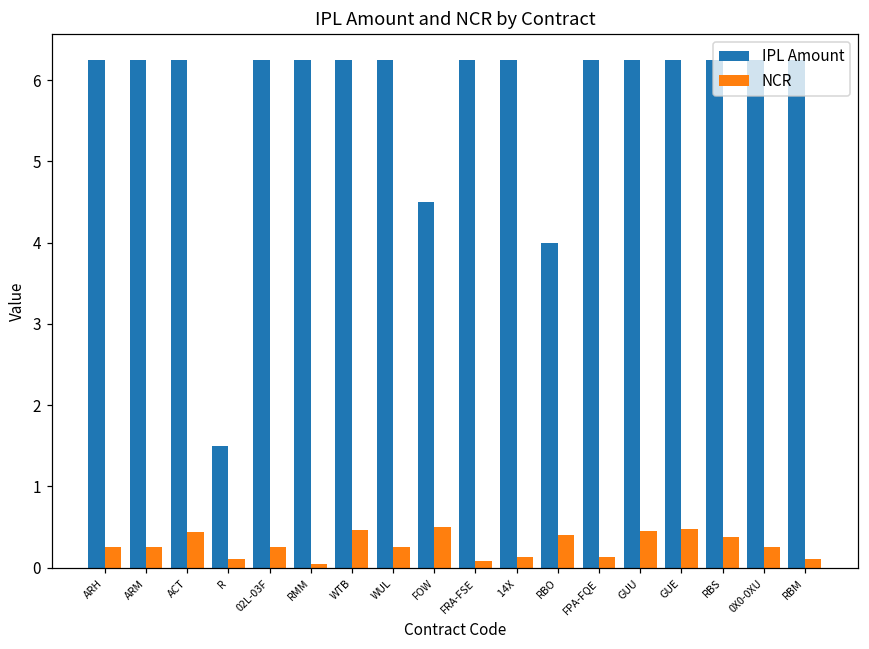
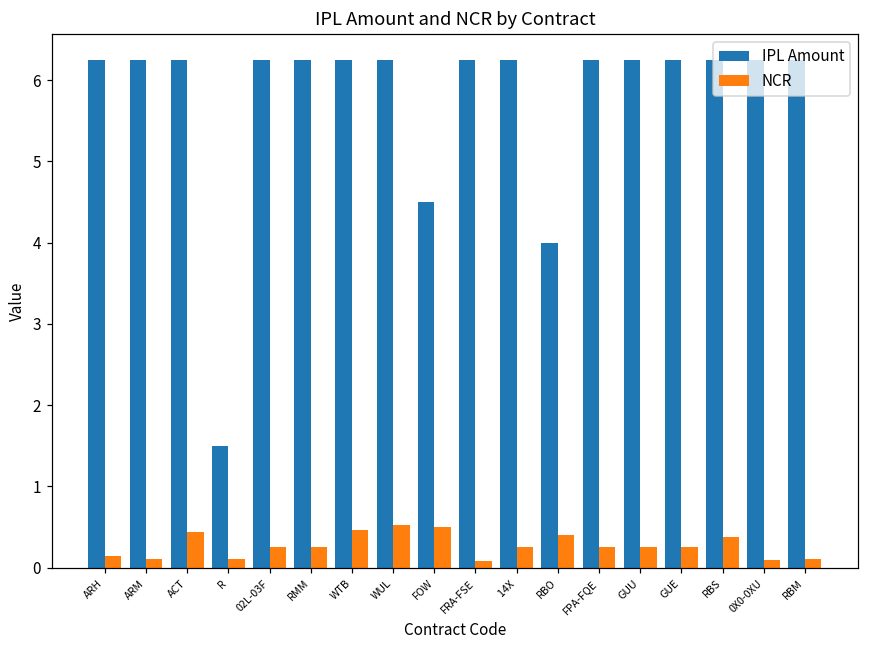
NCR, ARH: 0.3 -> 0.1
NCR, ARM: 0.3 -> 0.1
NCR, RMM: 0.1 -> 0.3
NCR, WUL: 0.3 -> 0.5
NCR, 14X: 0.1 -> 0.3
NCR, FPA-FQE: 0.1 -> 0.3
NCR, GUU: 0.5 -> 0.3
NCR, GUE: 0.5 -> 0.3
NCR, 0X0-0XU: 0.3 -> 0.1
